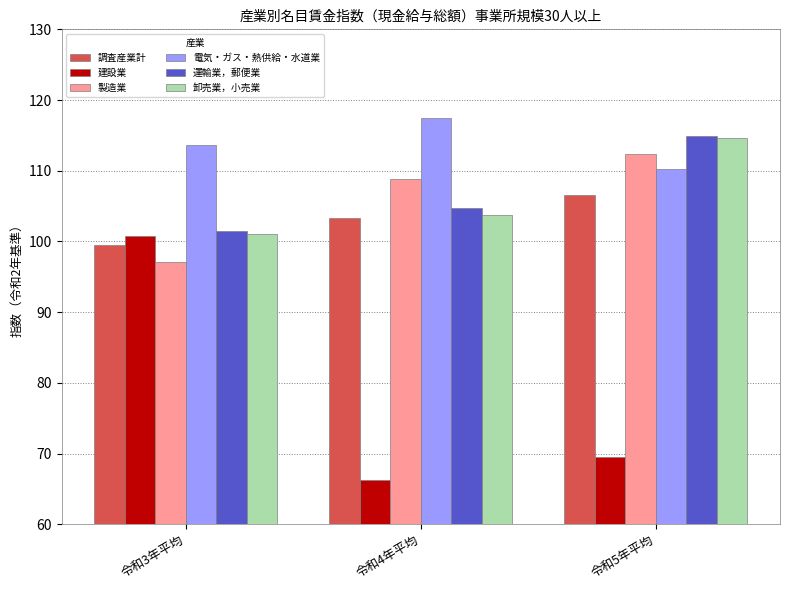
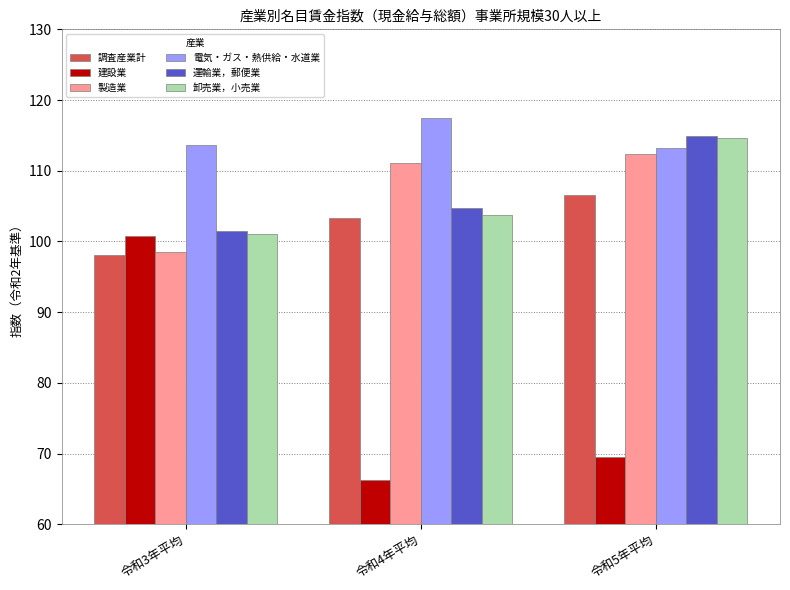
調査産業計, 令和3年平均: 100 -> 98
製造業, 令和3年平均: 97 -> 99
製造業, 令和4年平均: 109 -> 111
電気・ガス・熱供給・水道業, 令和5年平均: 110 -> 113
